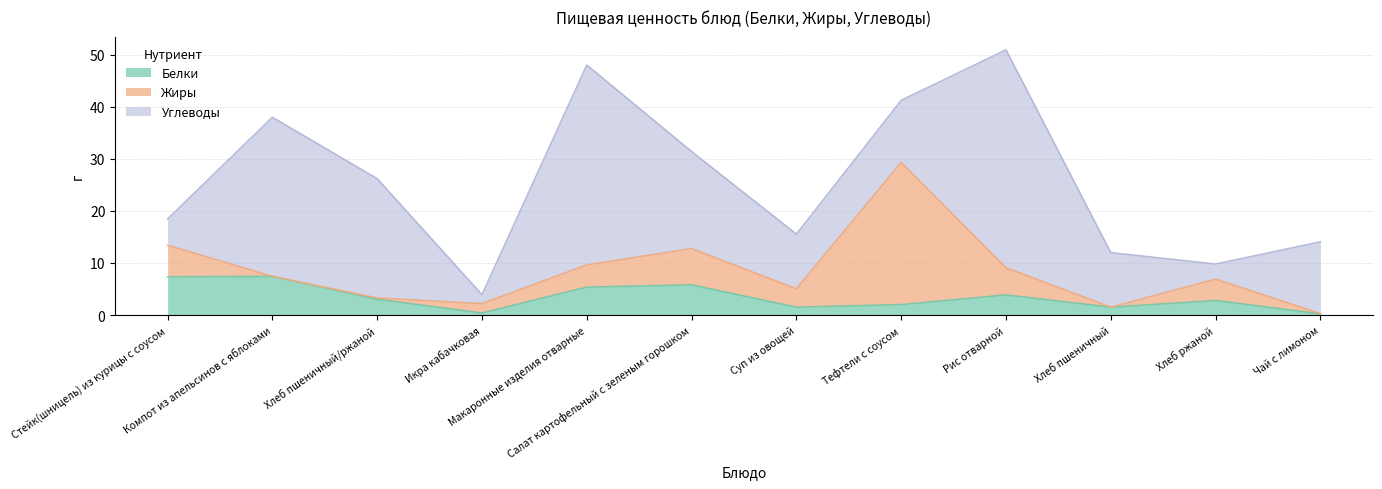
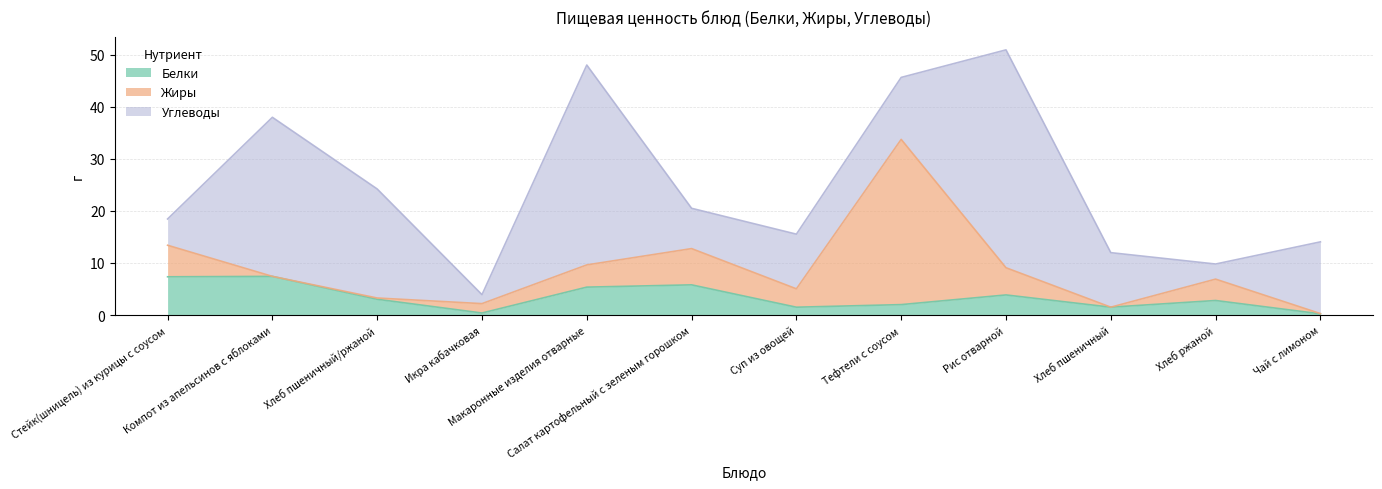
Углеводы, Хлеб пшеничный/ржаной: 23 -> 21
Углеводы, Салат картофельный с зеленым горошком: 19 -> 8
Жиры, Тефтели с соусом: 27 -> 32
